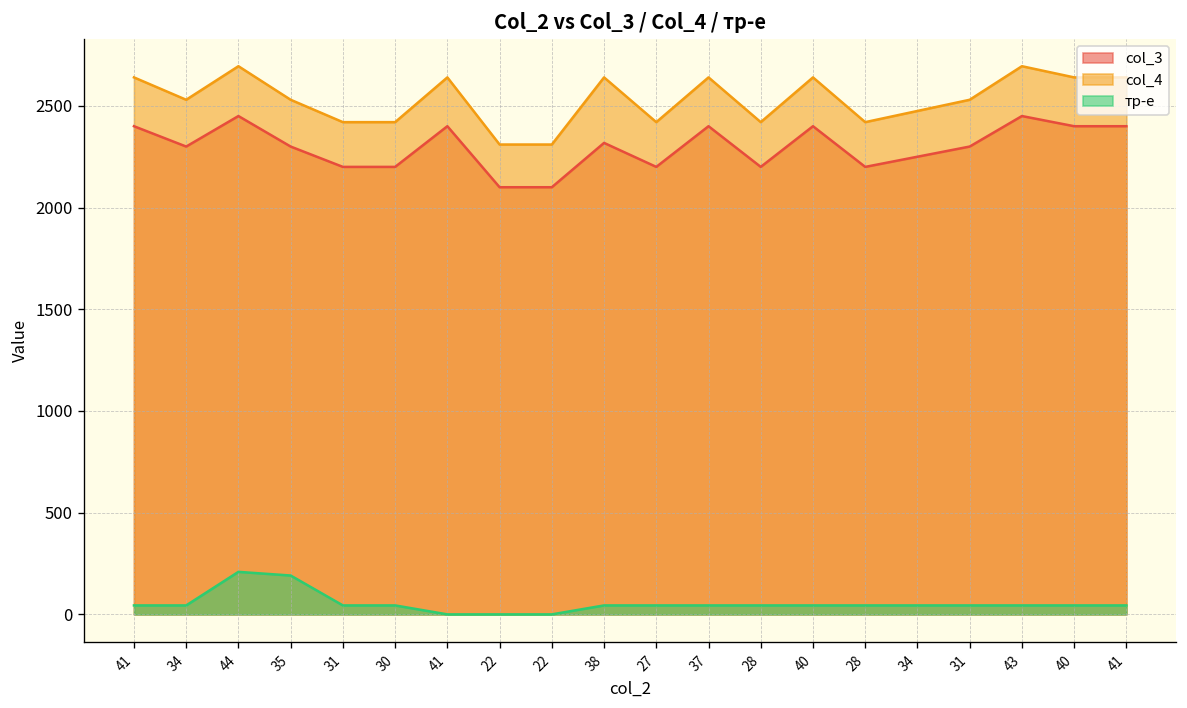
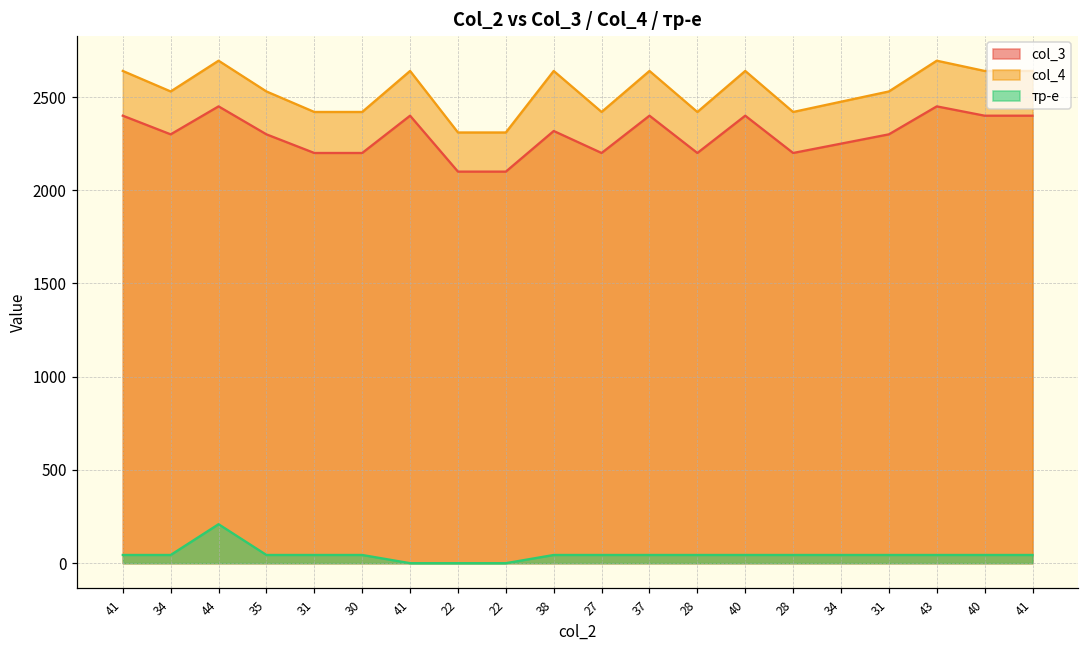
тр-е, 35: 190 -> 40
